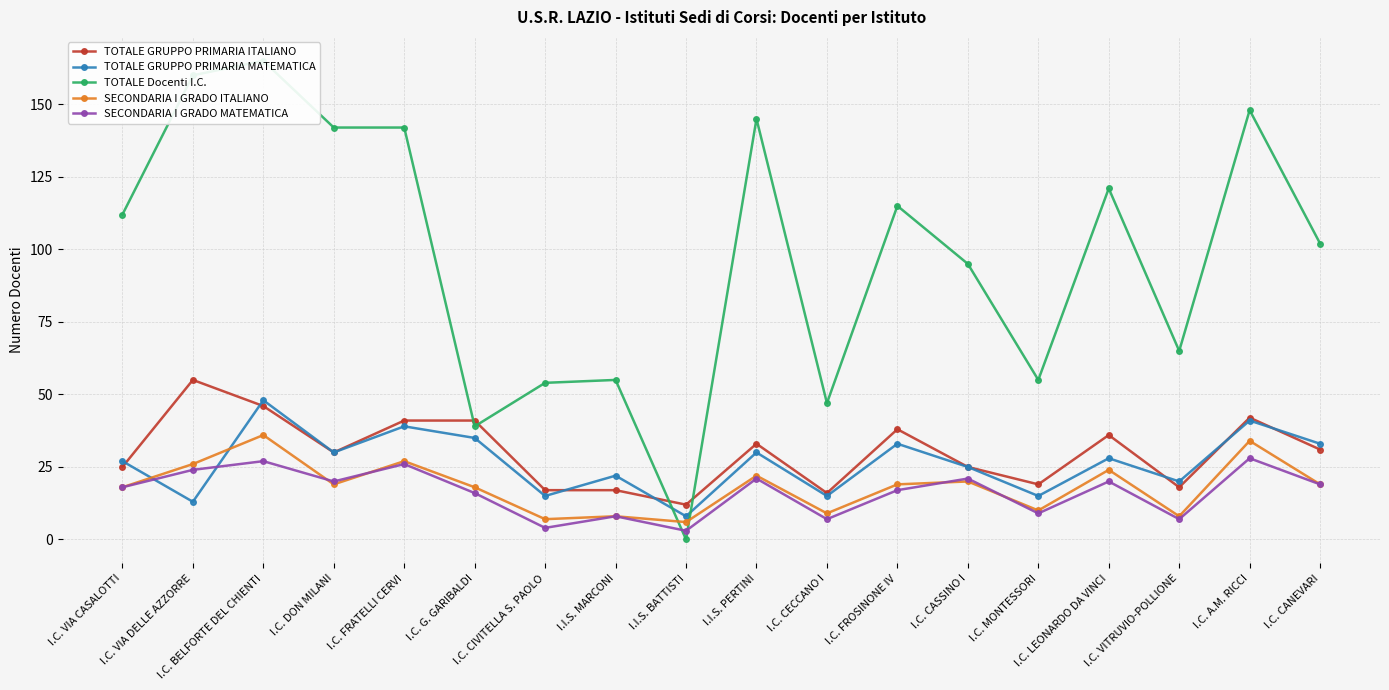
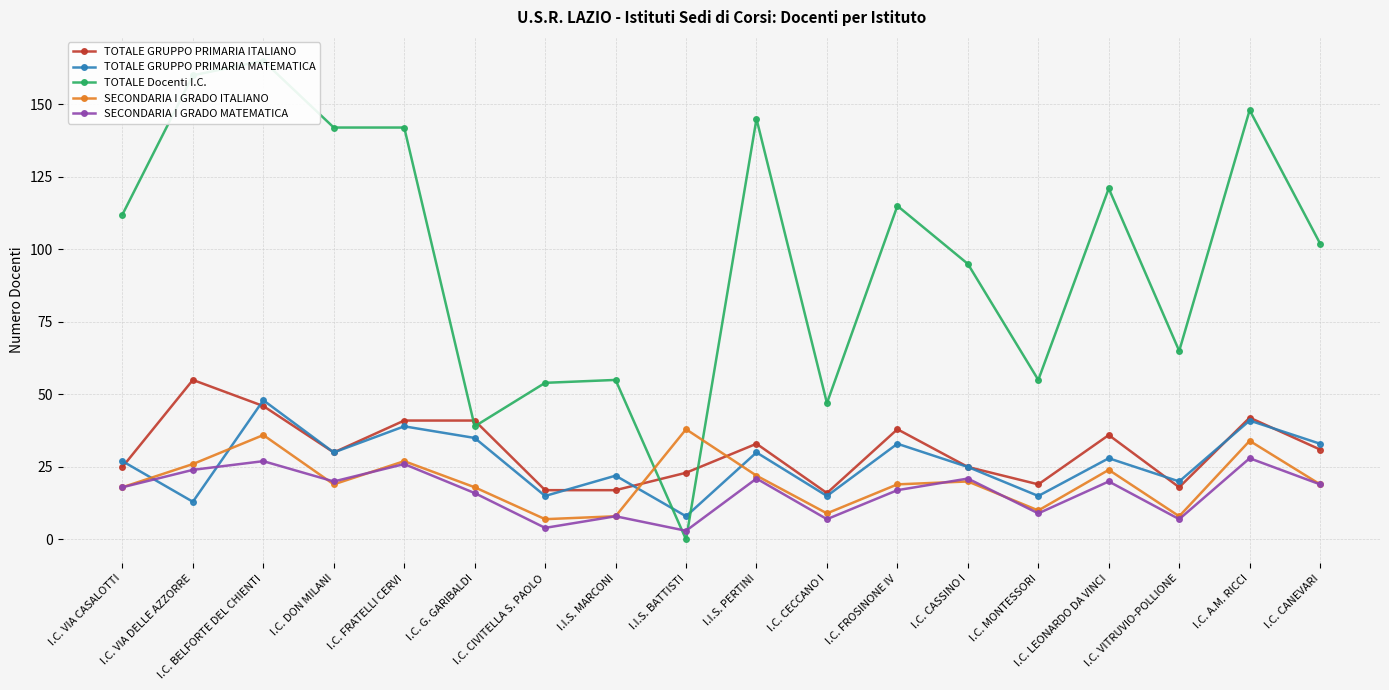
TOTALE GRUPPO PRIMARIA ITALIANO, I.I.S. BATTISTI: 12 -> 23
SECONDARIA I GRADO ITALIANO, I.I.S. BATTISTI: 6 -> 38
